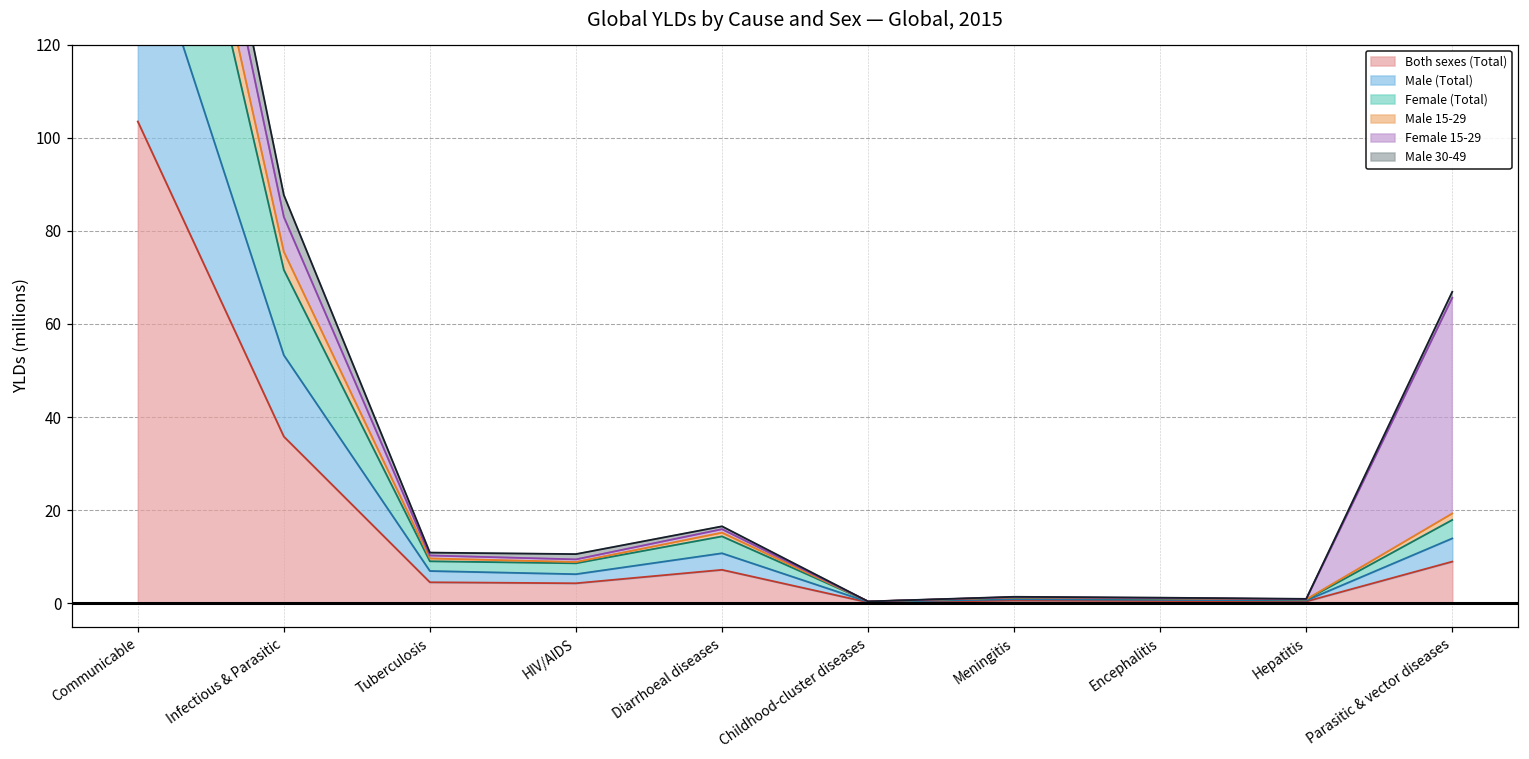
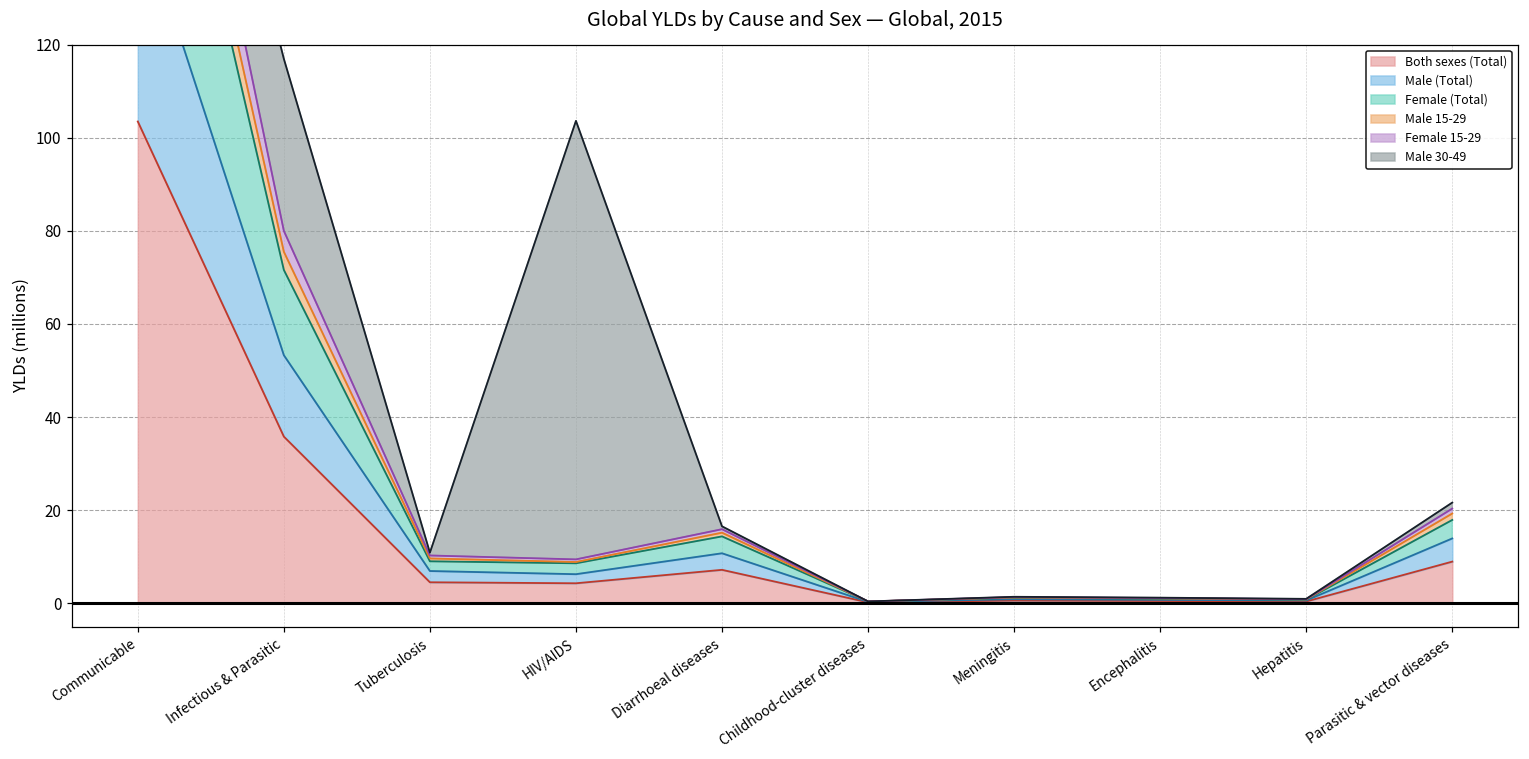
Female 15-29, Infectious & Parasitic: 7 -> 4
Male 30-49, Infectious & Parasitic: 5 -> 37
Male 30-49, HIV/AIDS: 1 -> 94
Female 15-29, Parasitic & vector diseases: 46 -> 1
